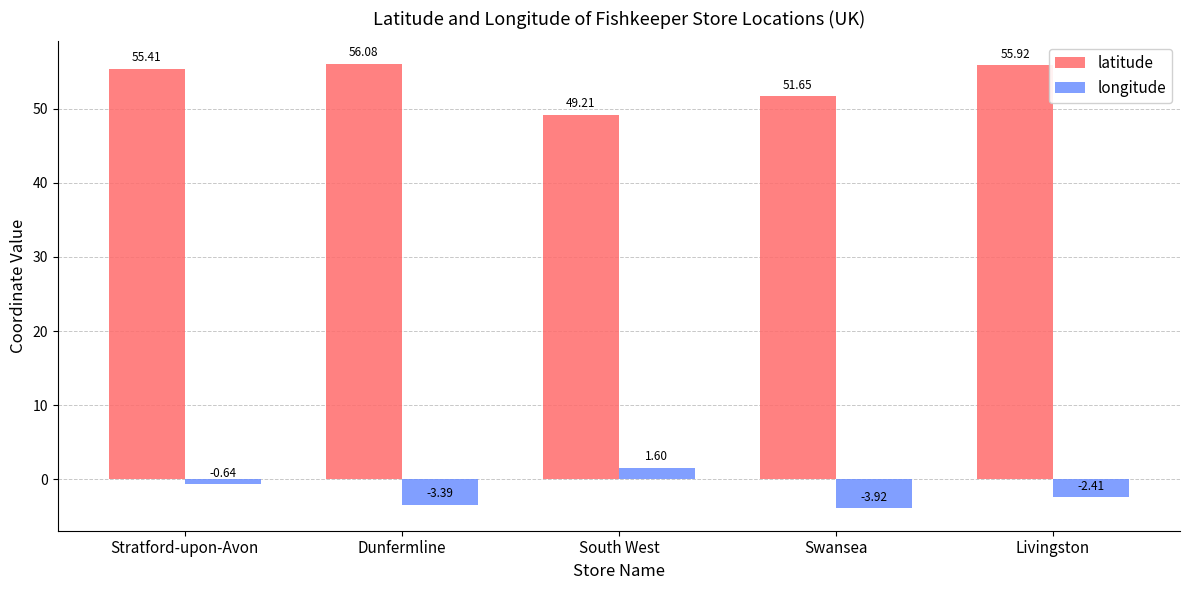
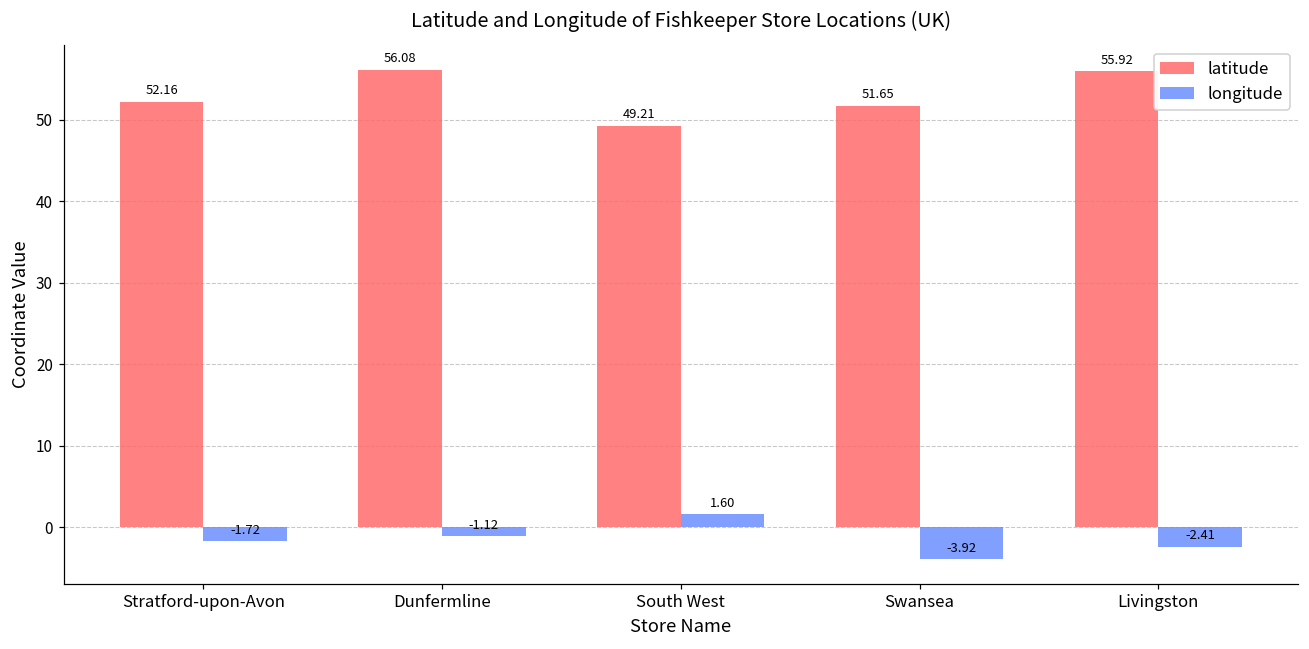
latitude, Stratford-upon-Avon: 55.41 -> 52.16
longitude, Stratford-upon-Avon: -0.64 -> -1.72
longitude, Dunfermline: -3.39 -> -1.12
